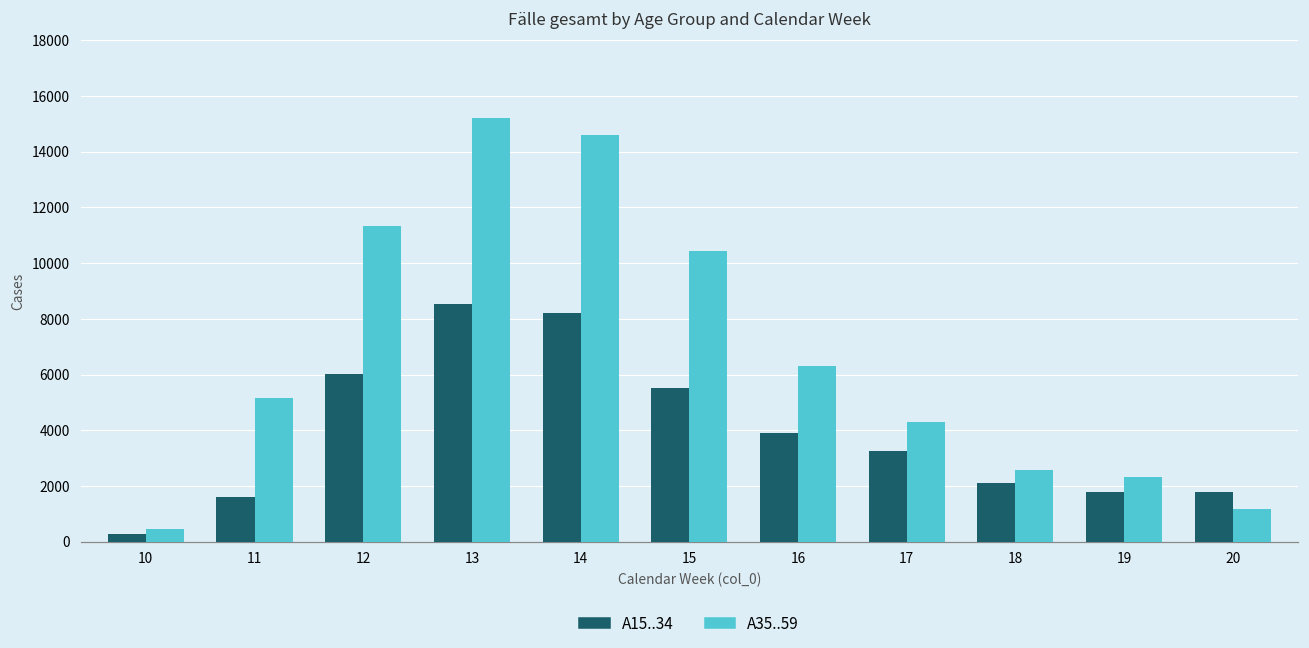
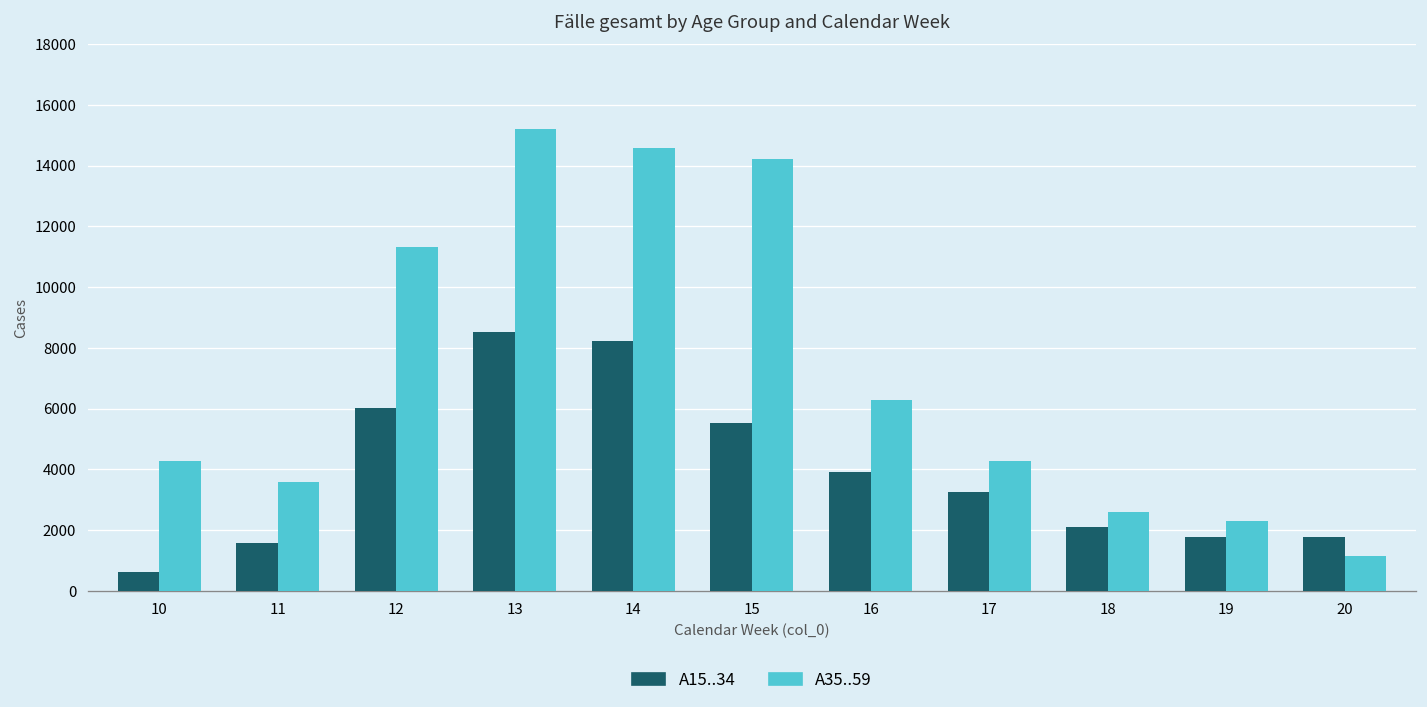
A15..34, 10: 300 -> 600
A35..59, 10: 500 -> 4300
A35..59, 11: 5100 -> 3600
A35..59, 15: 10400 -> 14200
